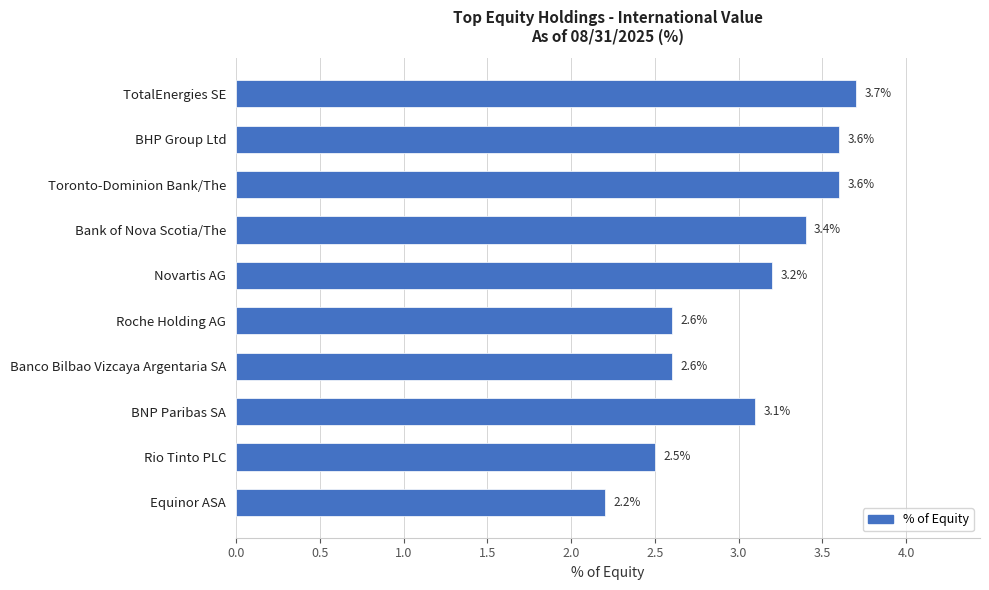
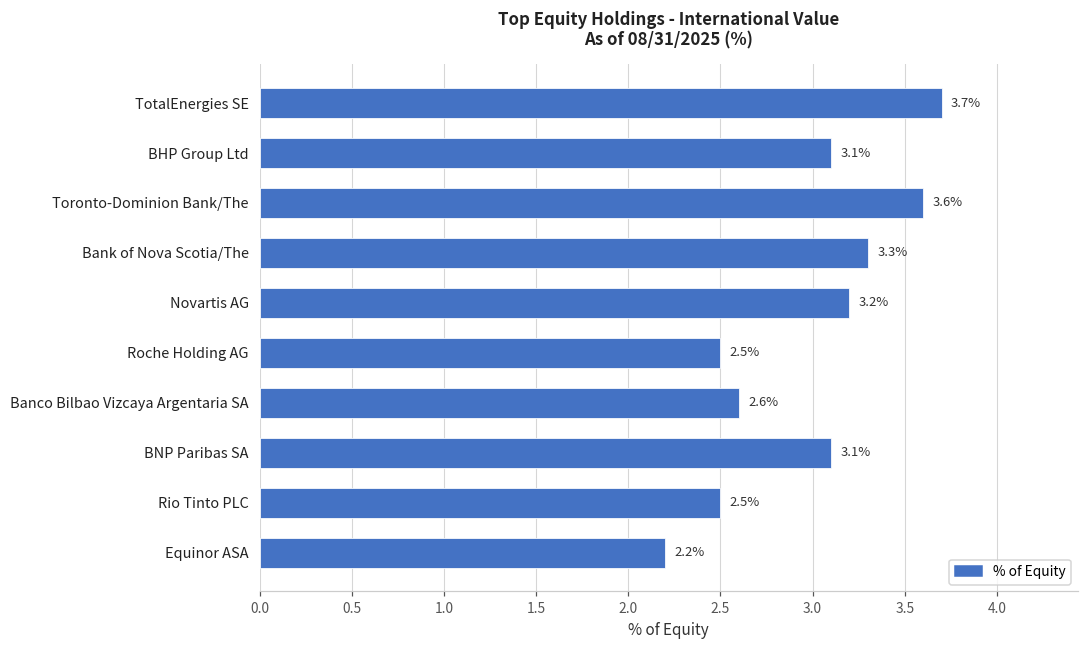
BHP Group Ltd: 3.6% -> 3.1%
Bank of Nova Scotia/The: 3.4% -> 3.3%
Roche Holding AG: 2.6% -> 2.5%
